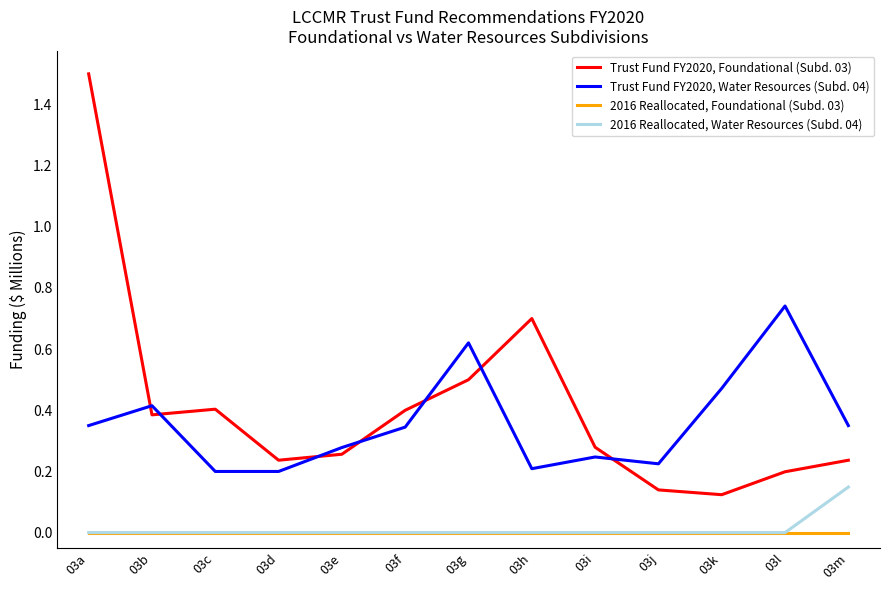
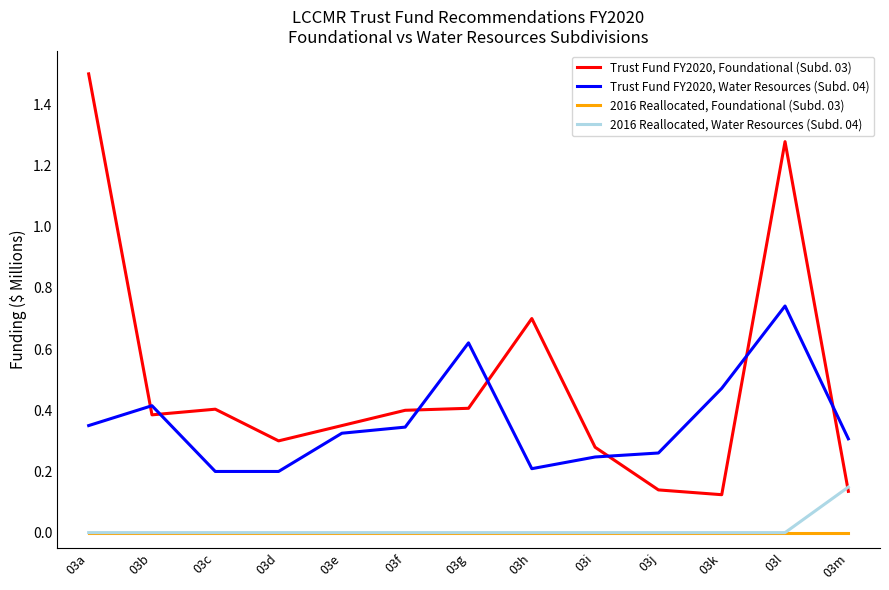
Trust Fund FY2020, Foundational (Subd. 03), 03d: 0.24 -> 0.30
Trust Fund FY2020, Foundational (Subd. 03), 03e: 0.26 -> 0.35
Trust Fund FY2020, Water Resources (Subd. 04), 03e: 0.28 -> 0.33
Trust Fund FY2020, Foundational (Subd. 03), 03g: 0.50 -> 0.41
Trust Fund FY2020, Water Resources (Subd. 04), 03j: 0.23 -> 0.26
Trust Fund FY2020, Foundational (Subd. 03), 03l: 0.20 -> 1.28
Trust Fund FY2020, Foundational (Subd. 03), 03m: 0.24 -> 0.14
Trust Fund FY2020, Water Resources (Subd. 04), 03m: 0.35 -> 0.31
